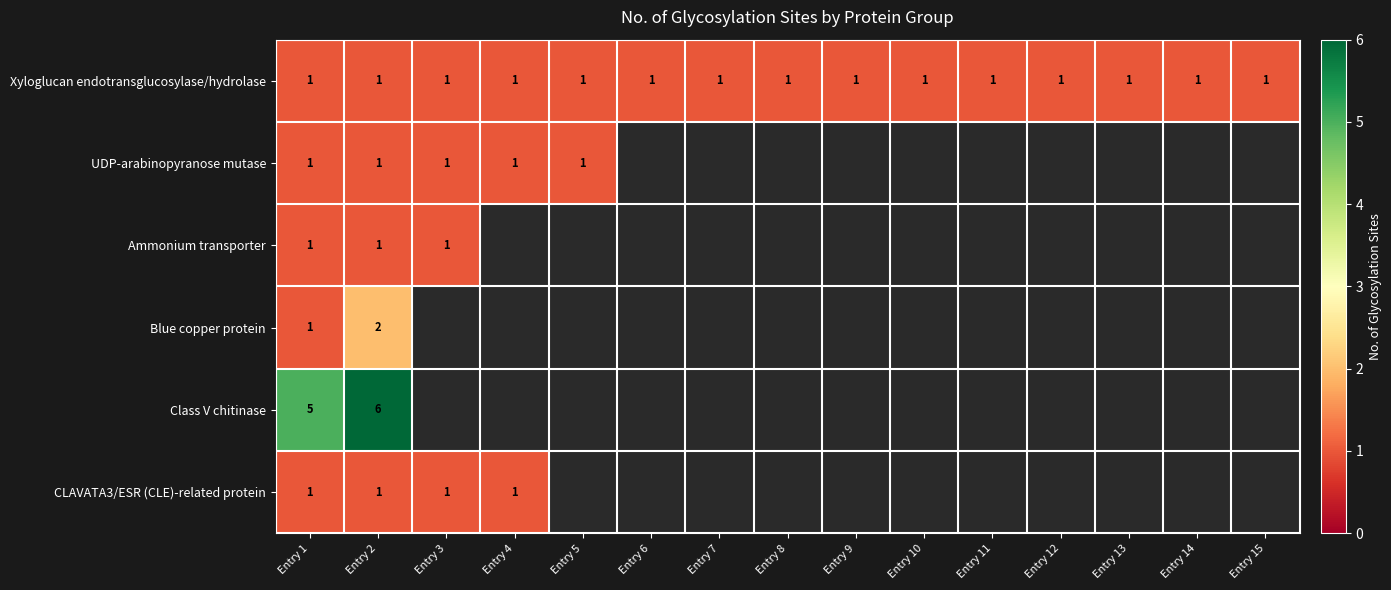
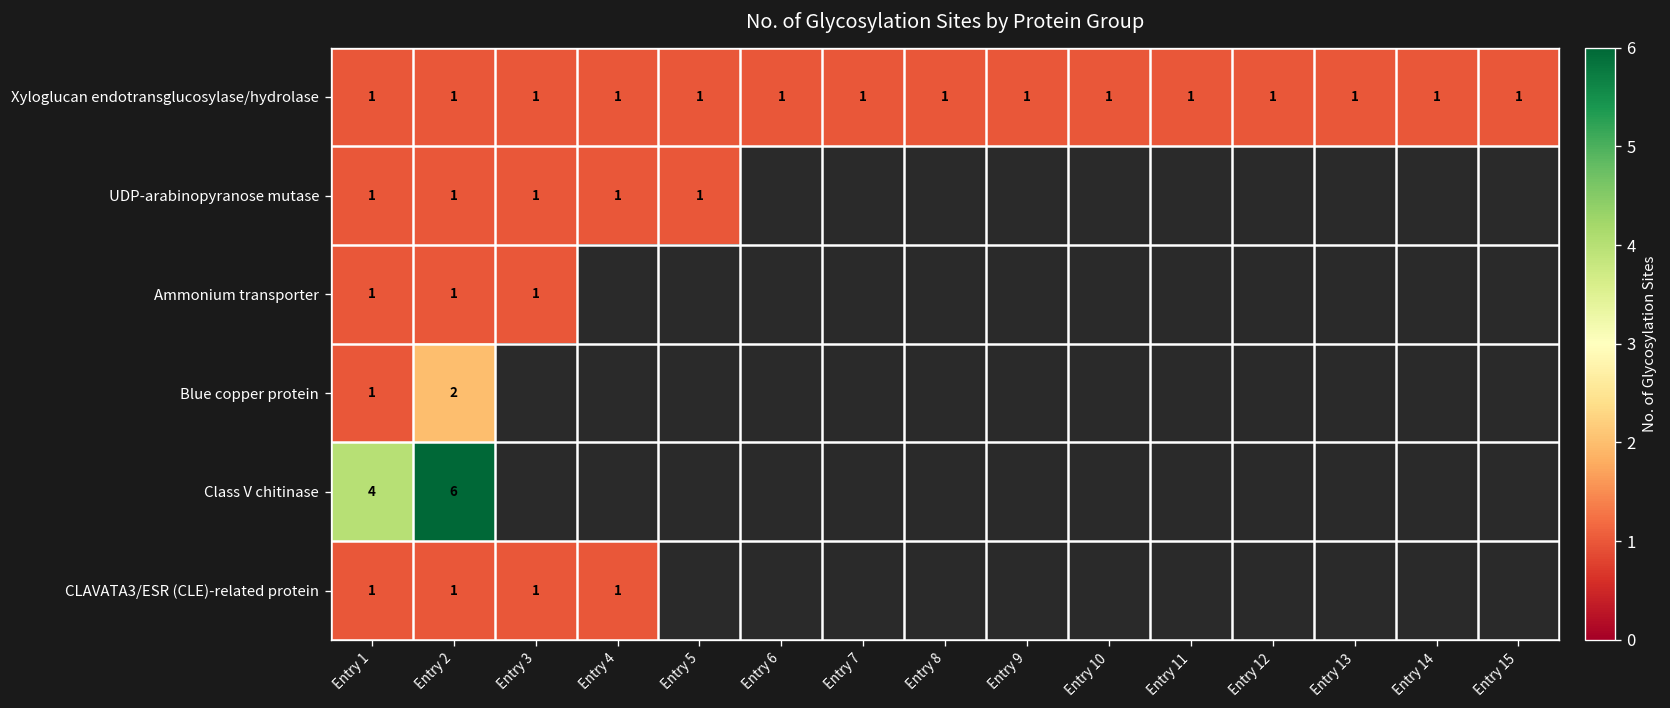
Class V chitinase, Entry 1: 5 -> 4
